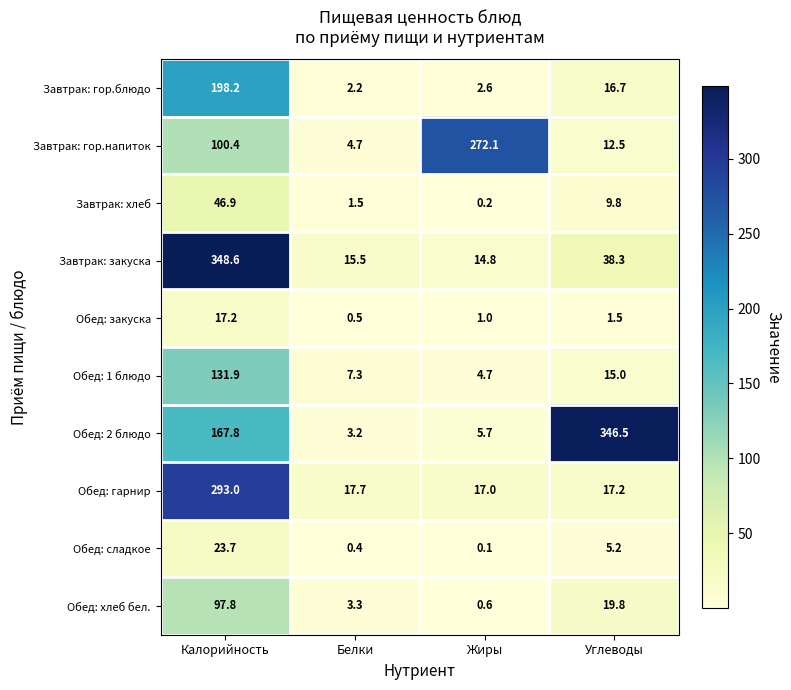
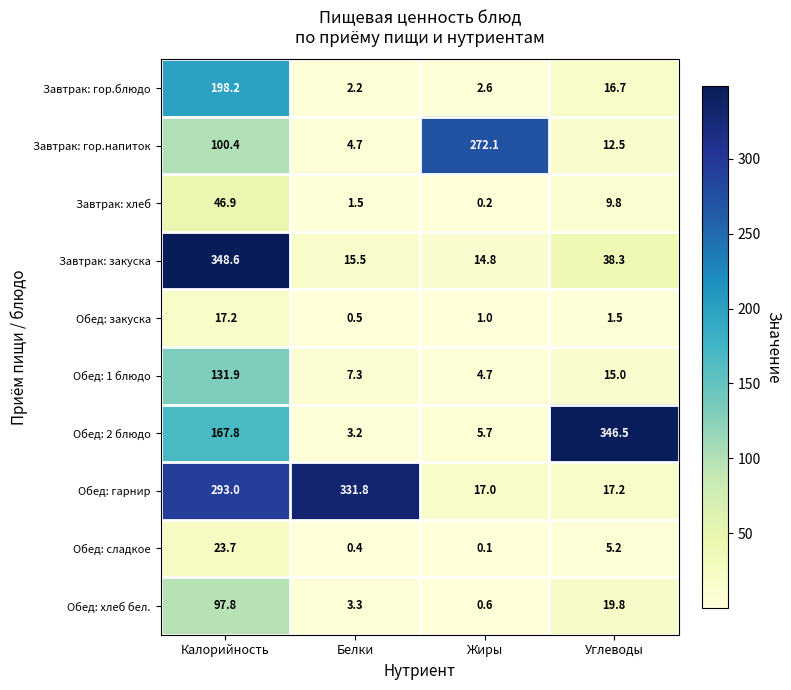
Обед: гарнир, Белки: 17.7 -> 331.8
